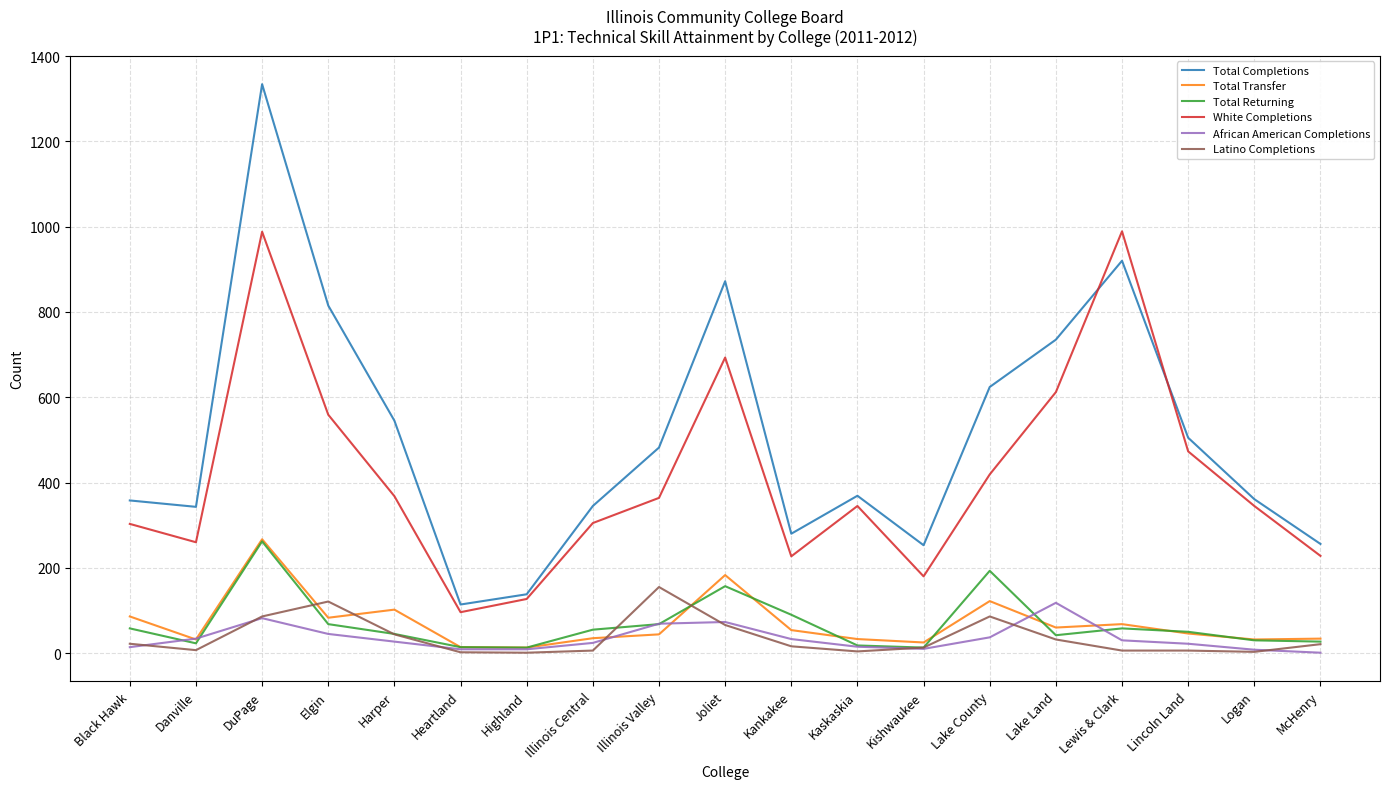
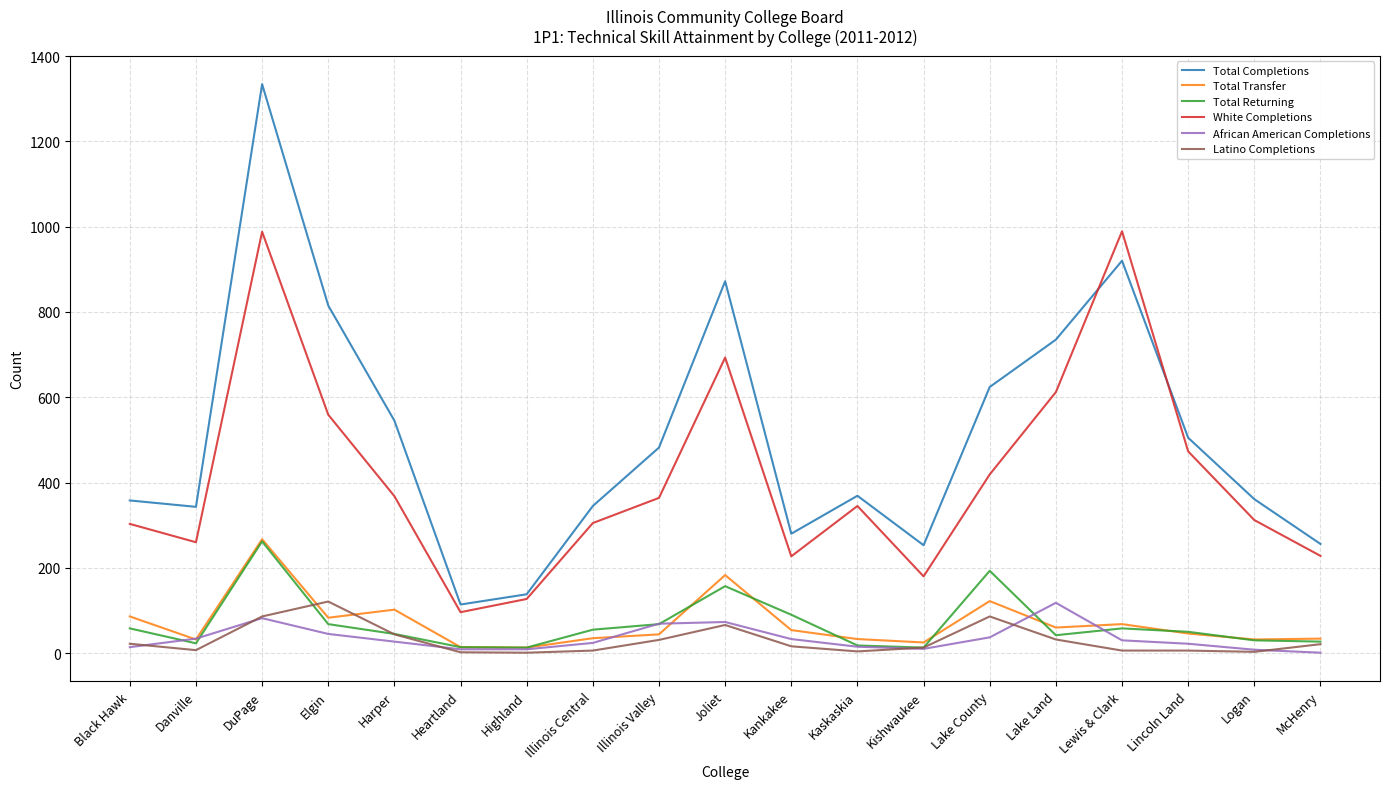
Latino Completions, Illinois Valley: 160 -> 30
White Completions, Logan: 350 -> 310
